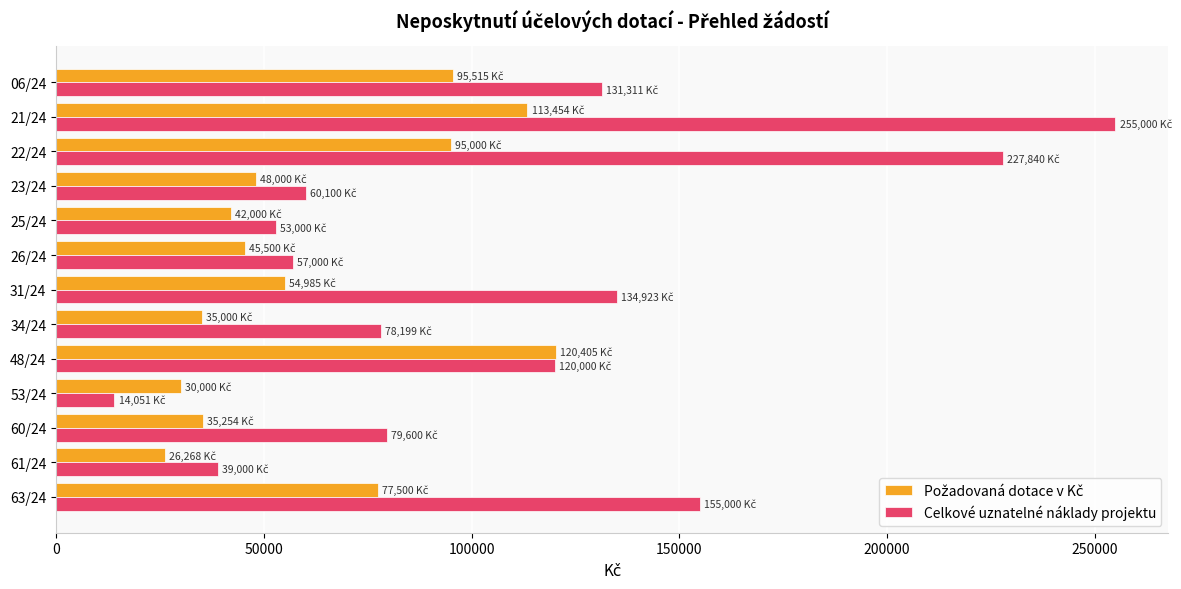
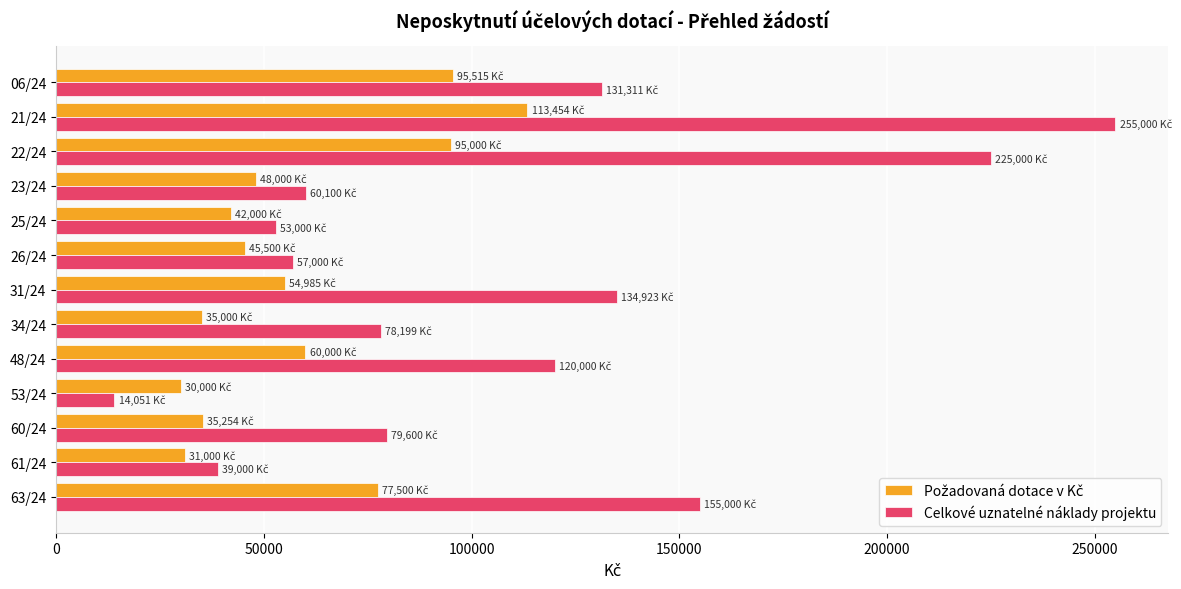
Celkové uznatelné náklady projektu, 22/24: 227,840 -> 225,000
Požadovaná dotace v Kč, 48/24: 120,405 -> 60,000
Požadovaná dotace v Kč, 61/24: 26,268 -> 31,000
